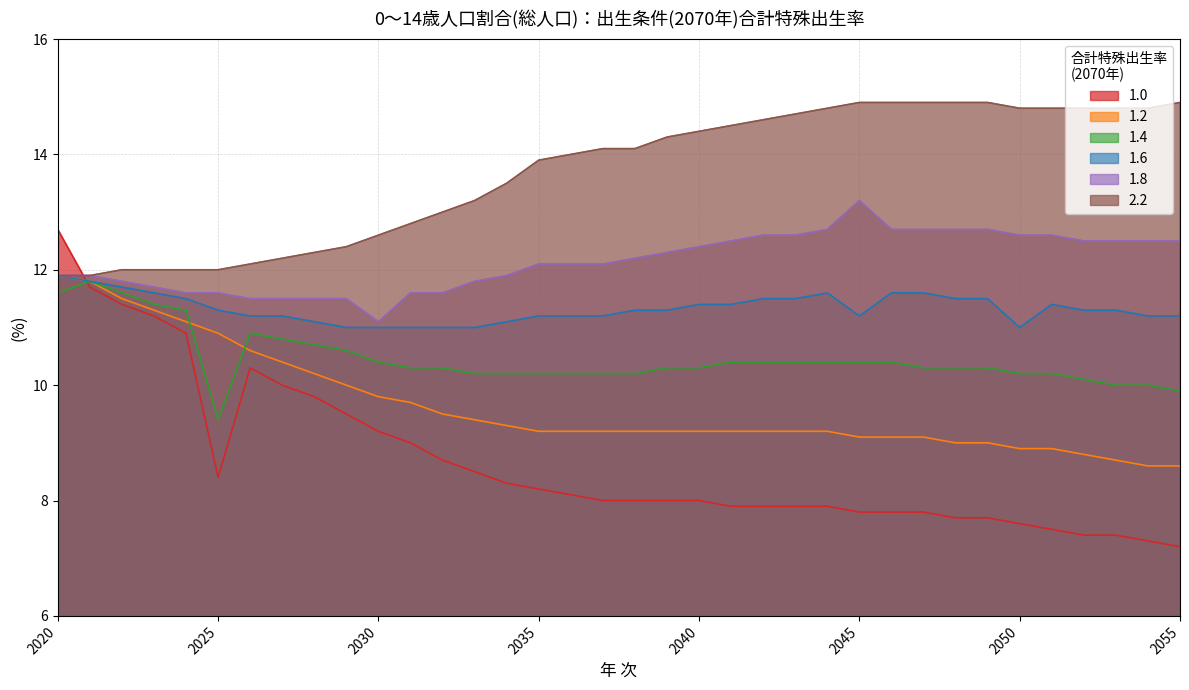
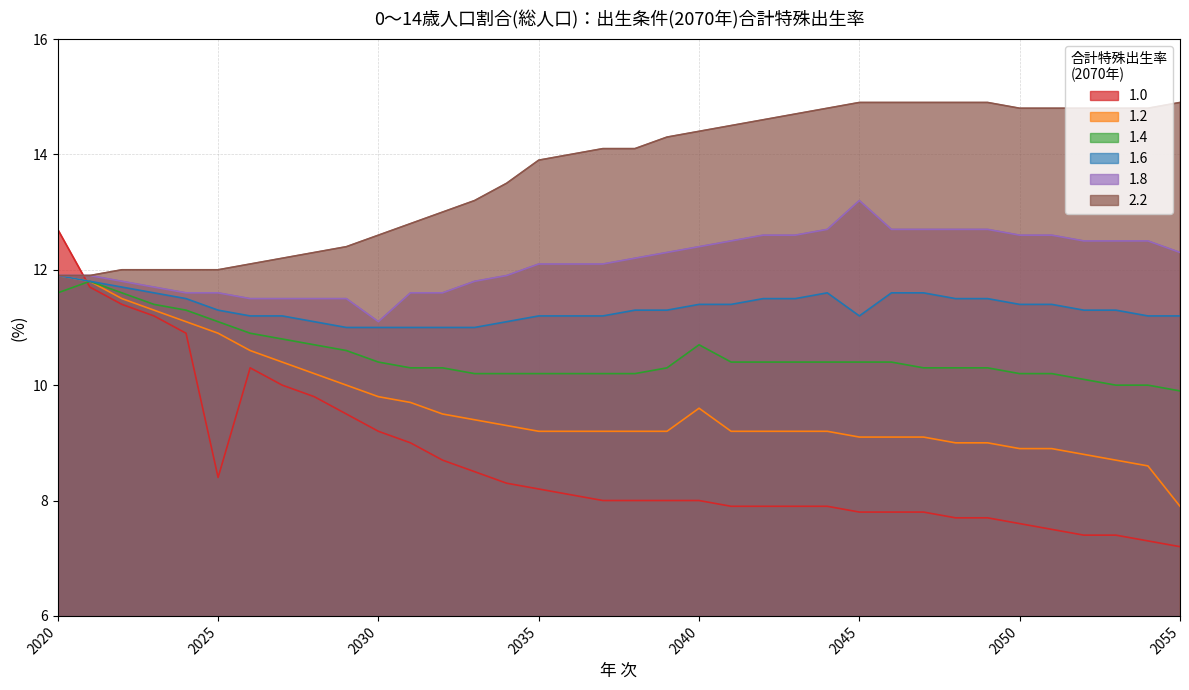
1.4, 2025: 9.4 -> 11.1
1.2, 2040: 9.2 -> 9.6
1.4, 2040: 10.3 -> 10.7
1.6, 2050: 11.0 -> 11.4
1.2, 2055: 8.6 -> 7.9
1.8, 2055: 12.5 -> 12.3
